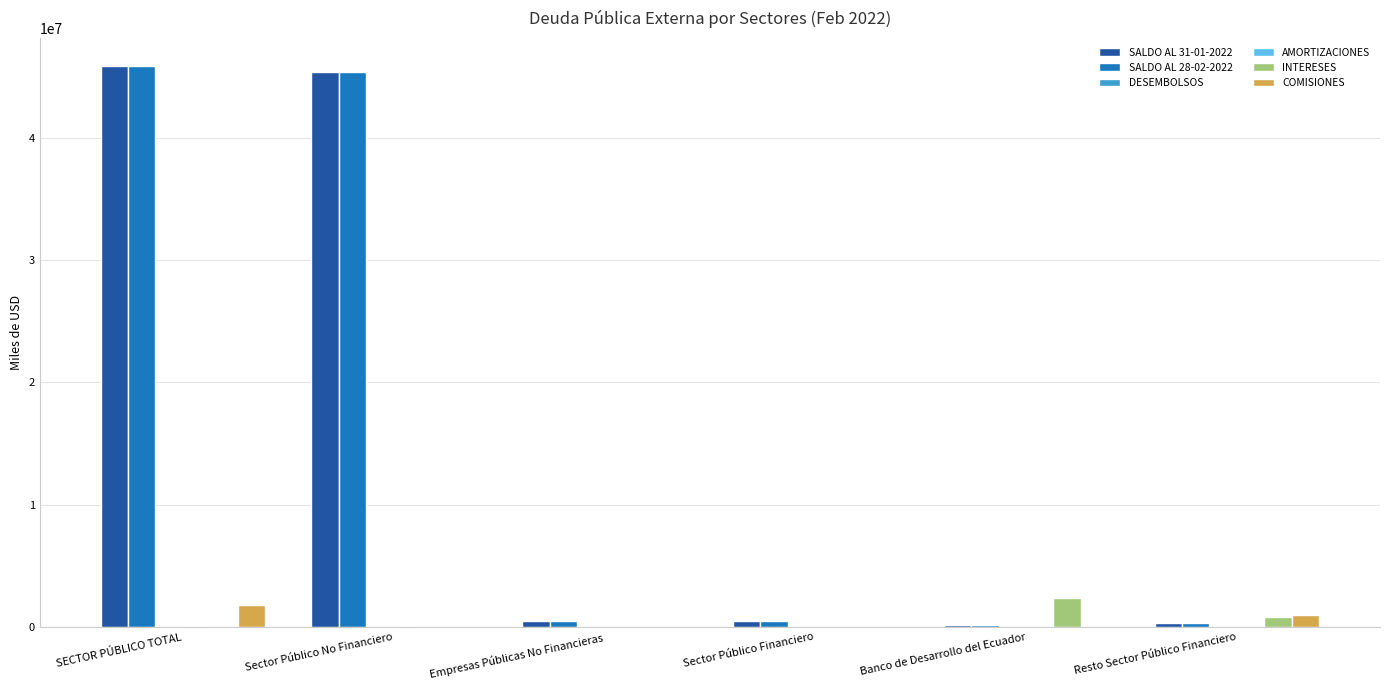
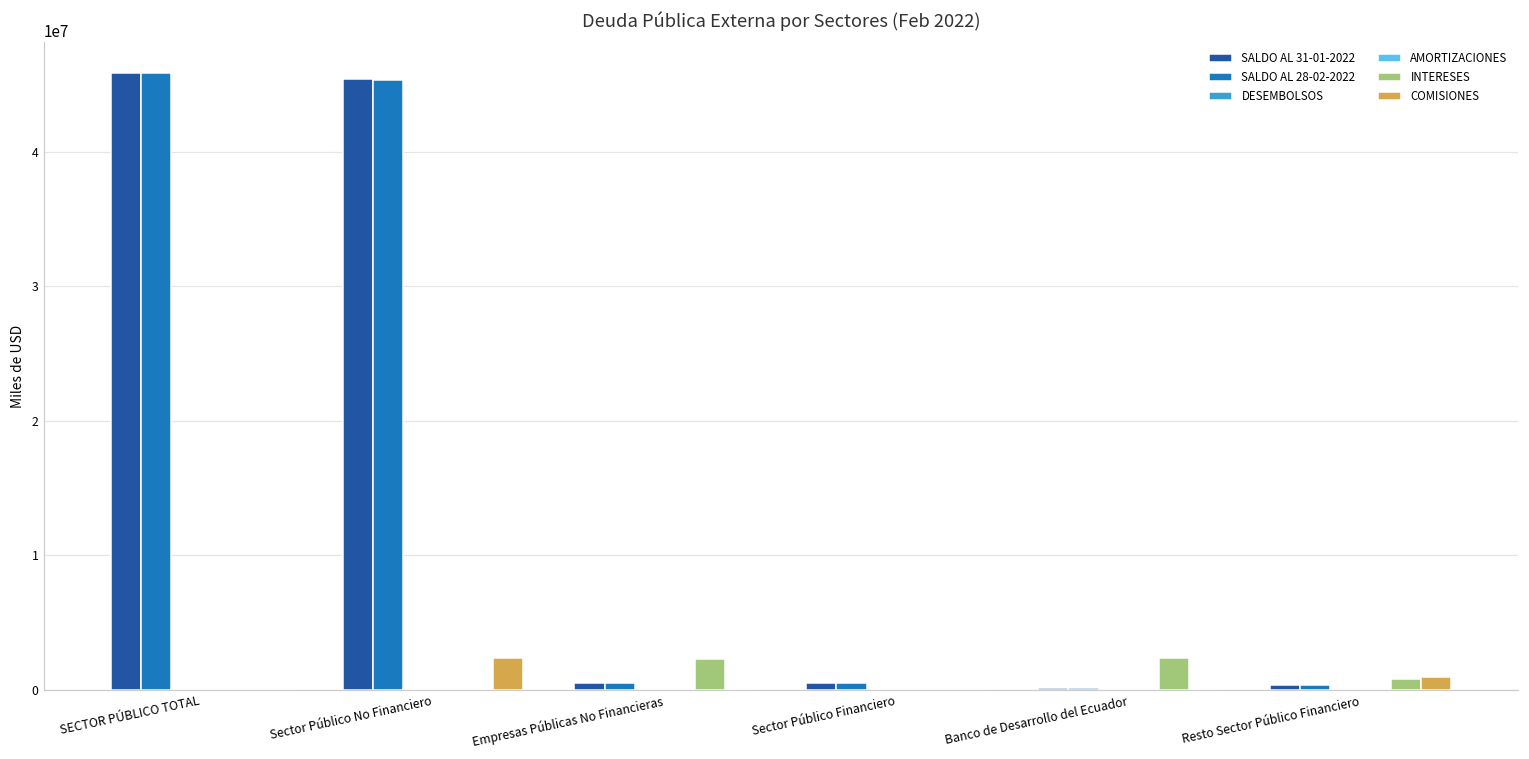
COMISIONES, SECTOR PÚBLICO TOTAL: 1800000 -> 0
COMISIONES, Sector Público No Financiero: 0 -> 2300000
INTERESES, Empresas Públicas No Financieras: 0 -> 2300000
